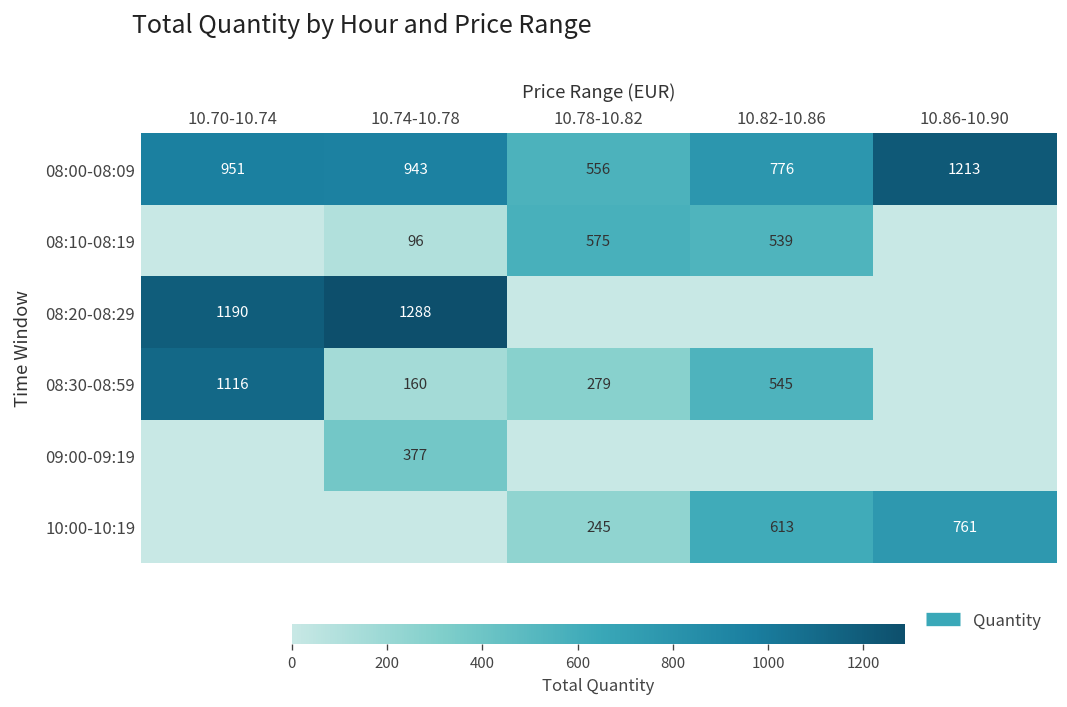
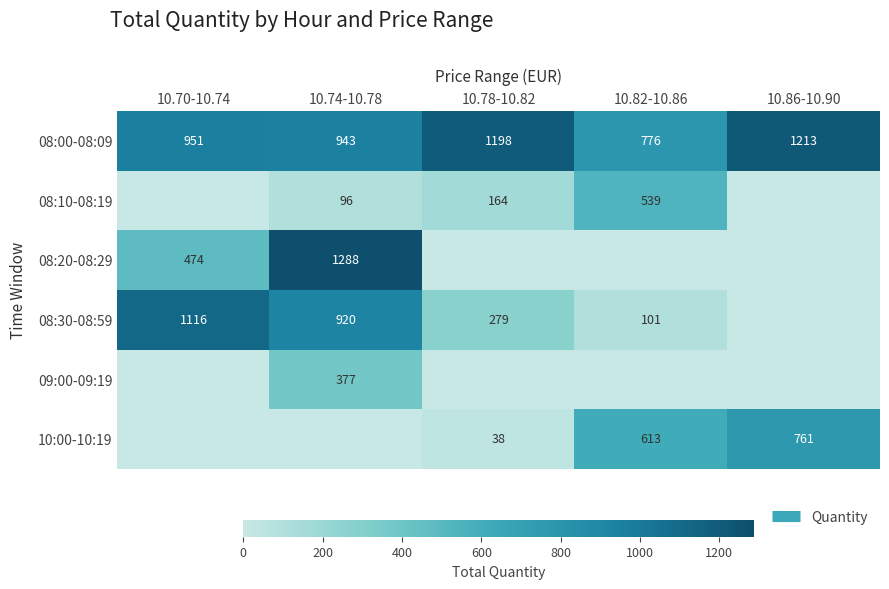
08:00-08:09, 10.78-10.82: 556 -> 1198
08:10-08:19, 10.78-10.82: 575 -> 164
08:20-08:29, 10.70-10.74: 1190 -> 474
08:30-08:59, 10.74-10.78: 160 -> 920
08:30-08:59, 10.82-10.86: 545 -> 101
10:00-10:19, 10.78-10.82: 245 -> 38
